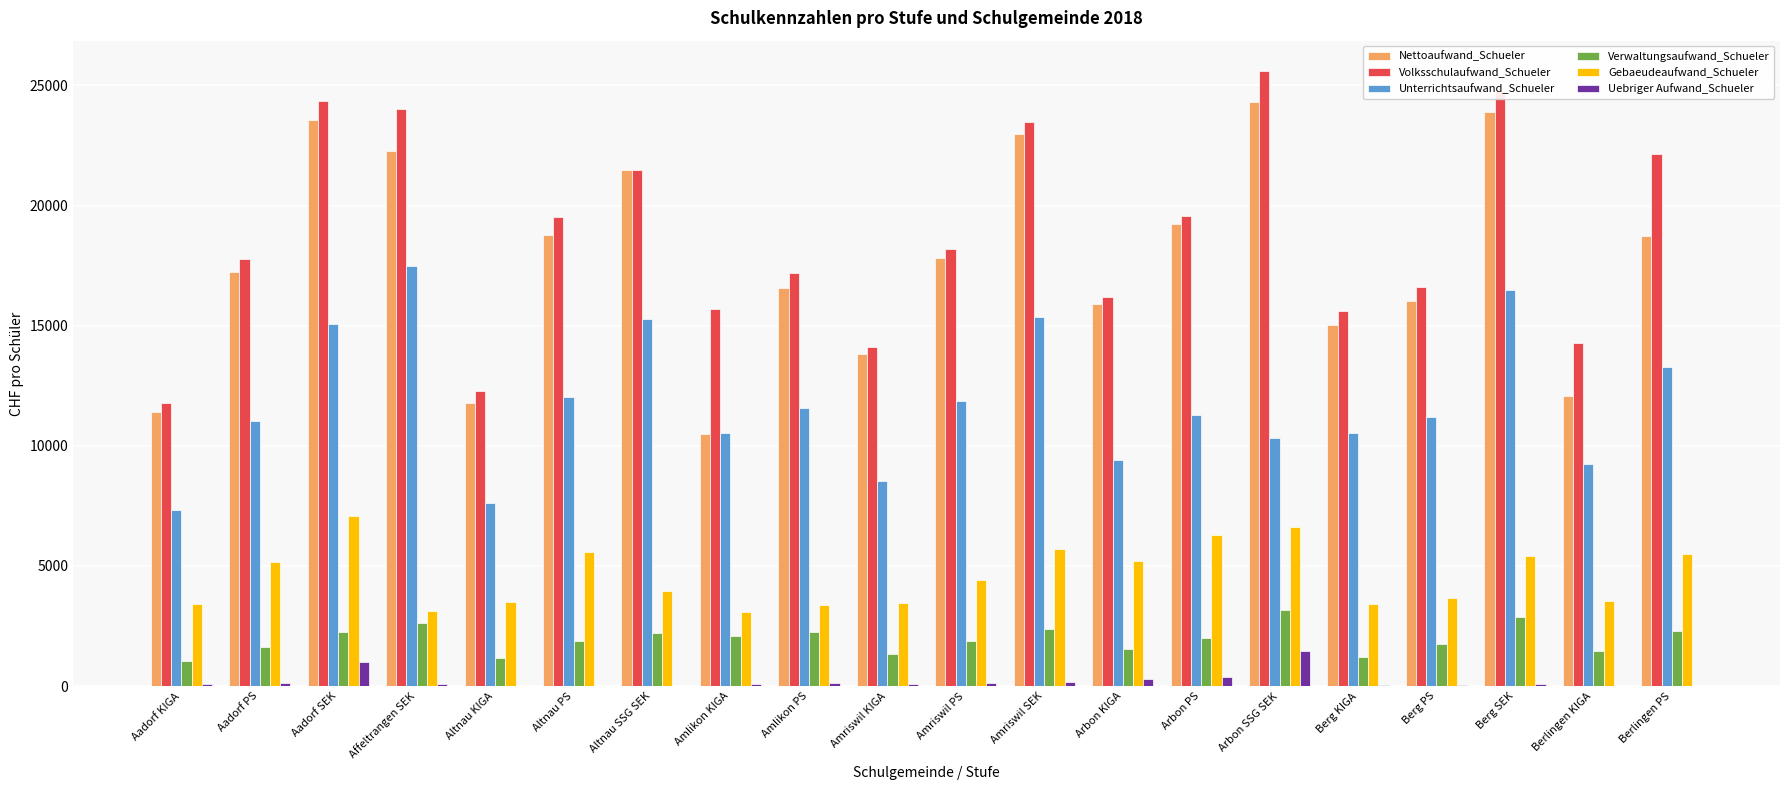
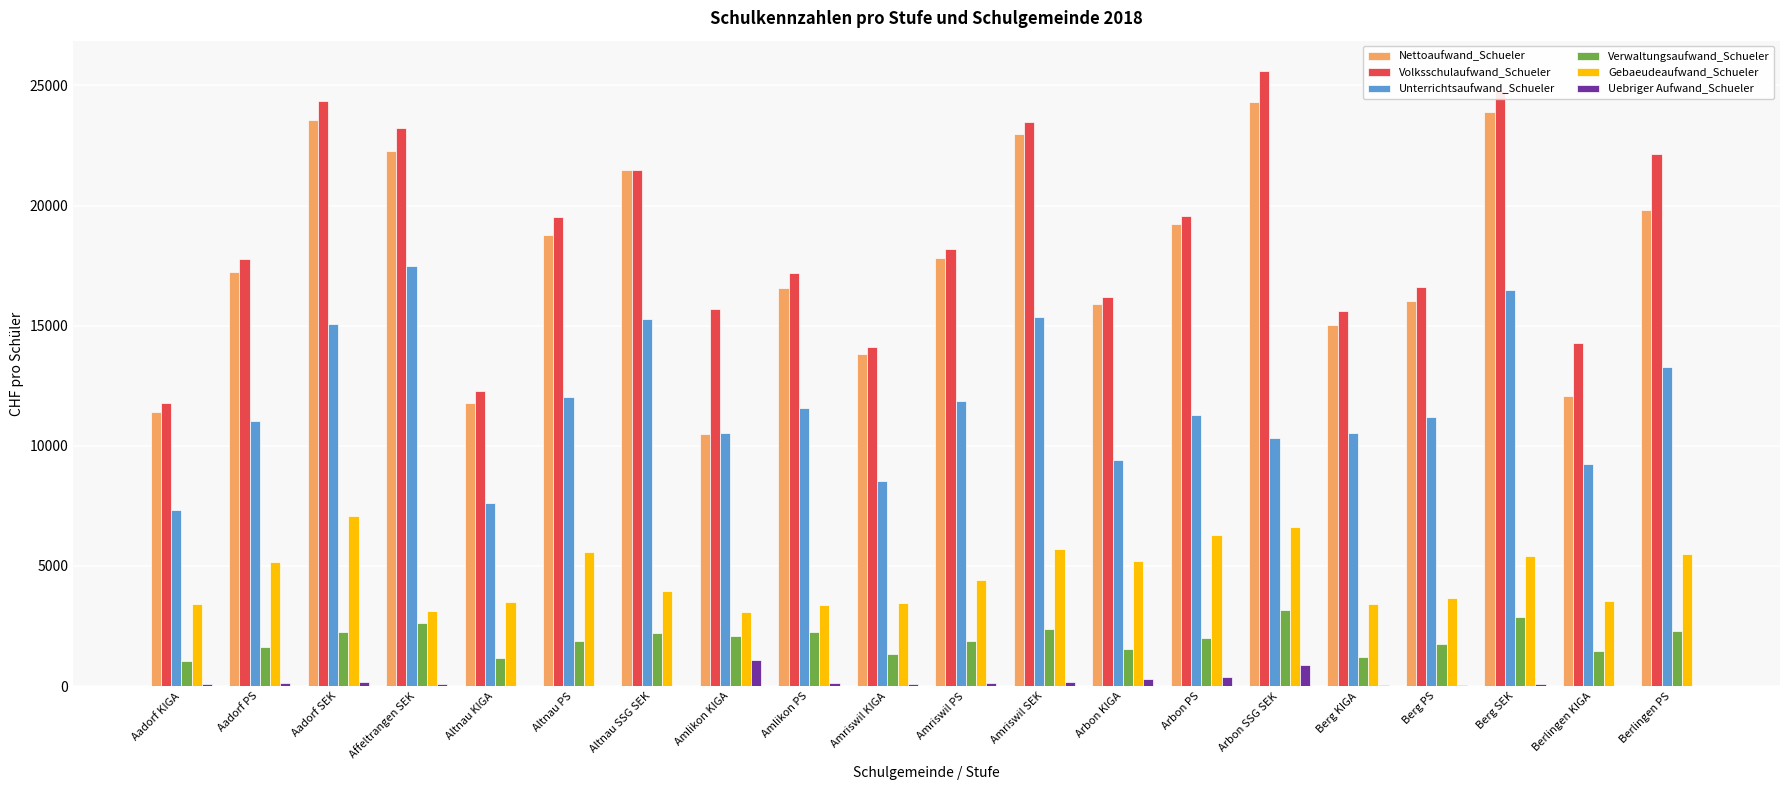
Uebriger Aufwand_Schueler, Aadorf SEK: 1000 -> 200
Volksschulaufwand_Schueler, Affeltrangen SEK: 24000 -> 23200
Uebriger Aufwand_Schueler, Amlikon KIGA: 100 -> 1100
Uebriger Aufwand_Schueler, Arbon SSG SEK: 1500 -> 900
Nettoaufwand_Schueler, Berlingen PS: 18700 -> 19800
